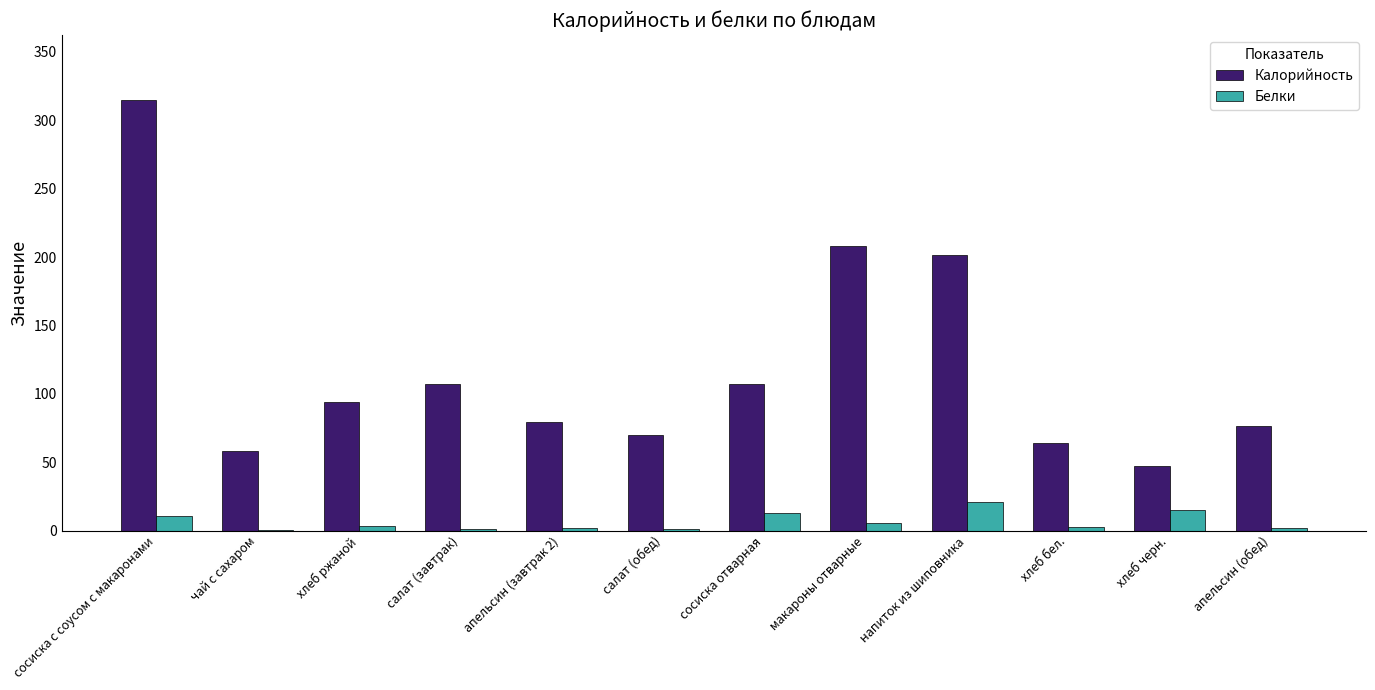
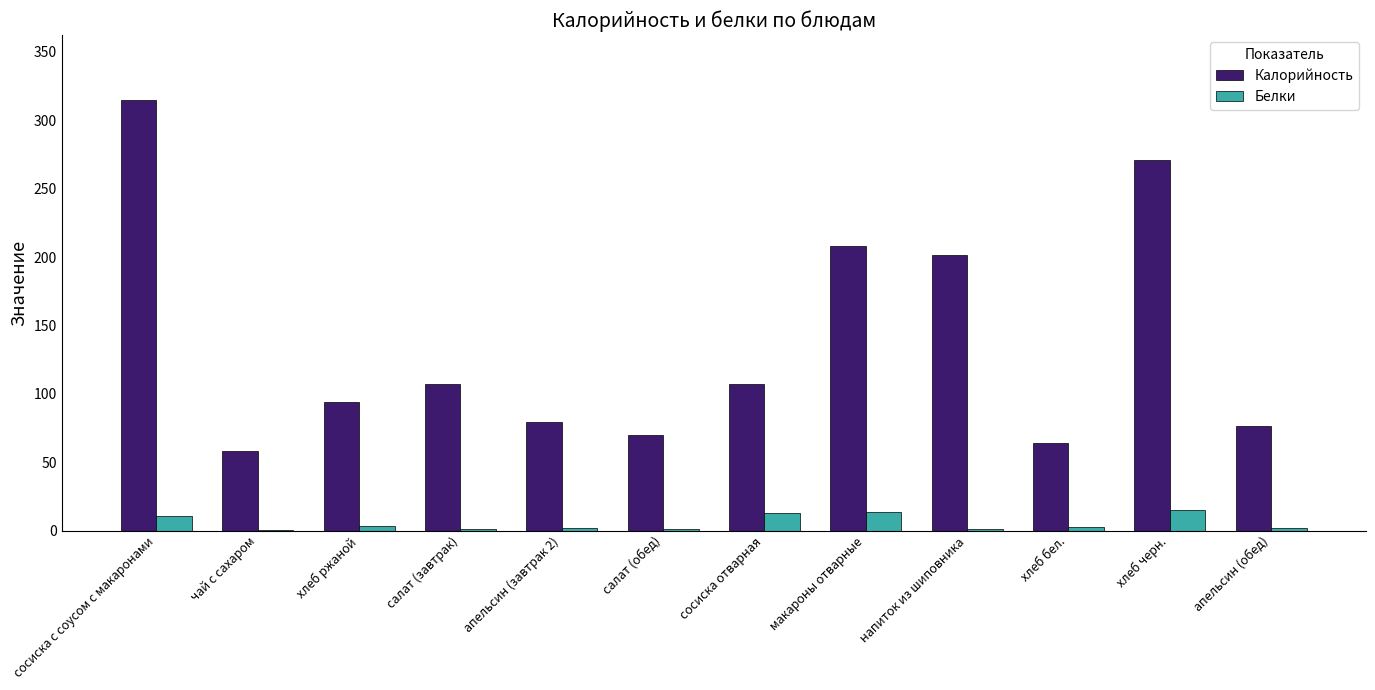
Белки, макароны отварные: 5 -> 14
Белки, напиток из шиповника: 21 -> 1
Калорийность, хлеб черн.: 47 -> 271
